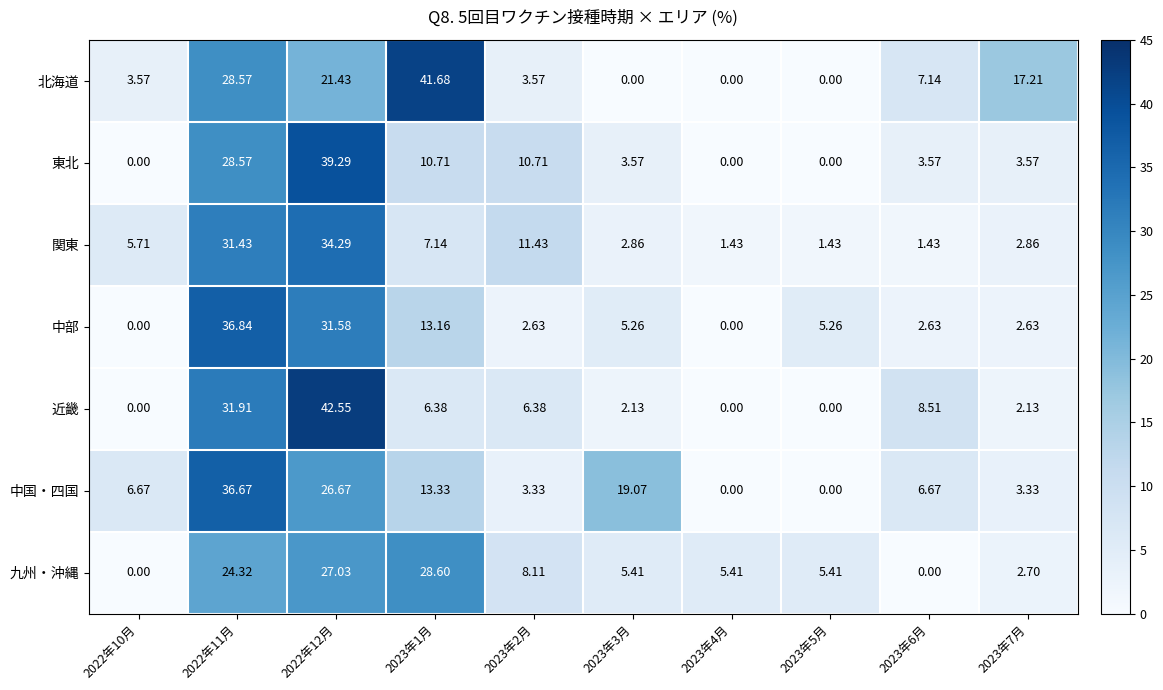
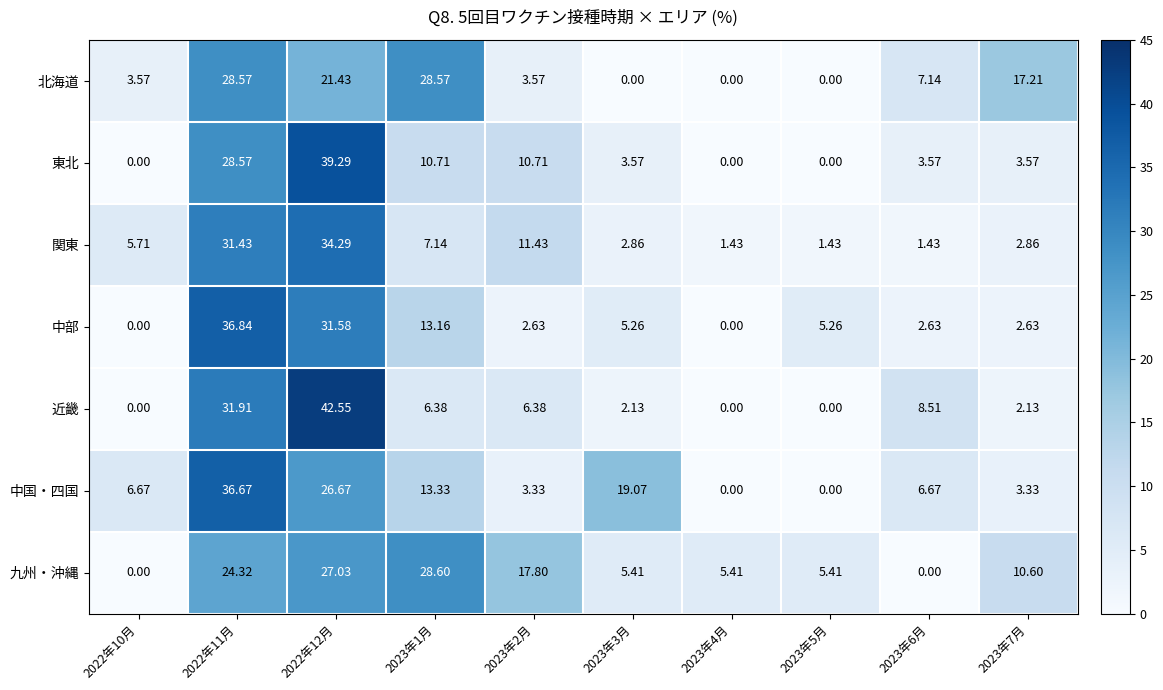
北海道, 2023年1月: 41.68 -> 28.57
九州・沖縄, 2023年2月: 8.11 -> 17.80
九州・沖縄, 2023年7月: 2.70 -> 10.60
